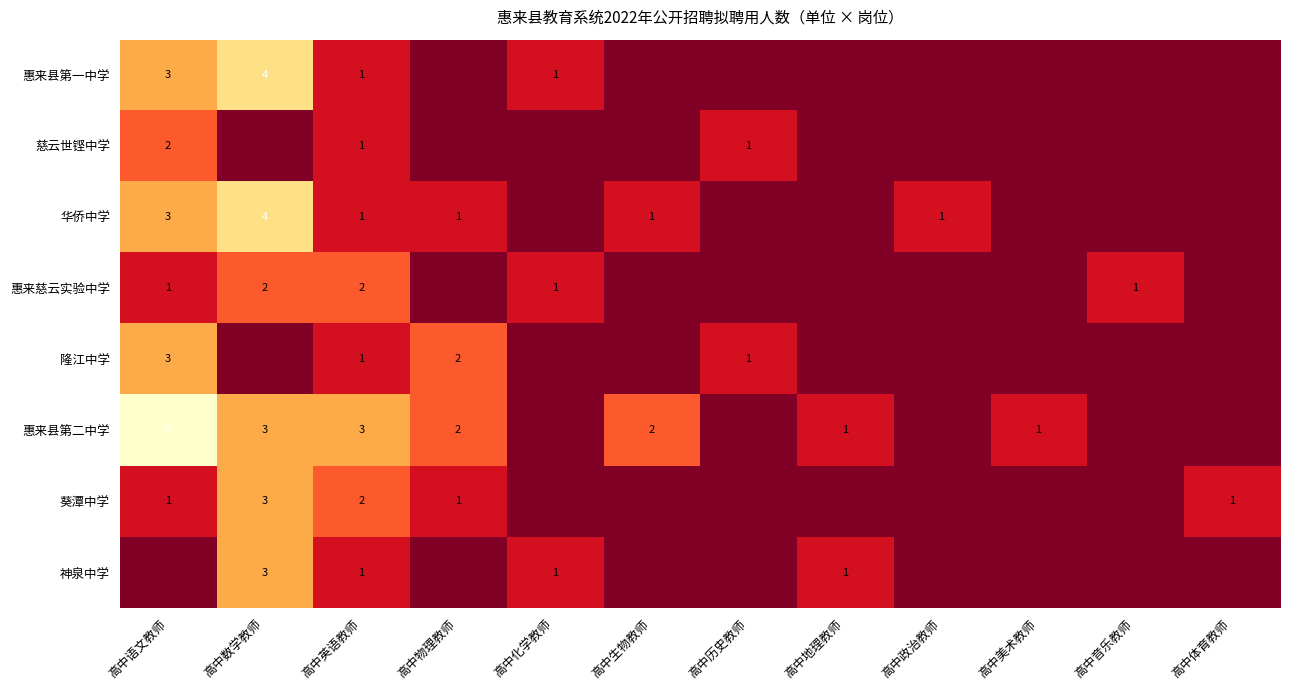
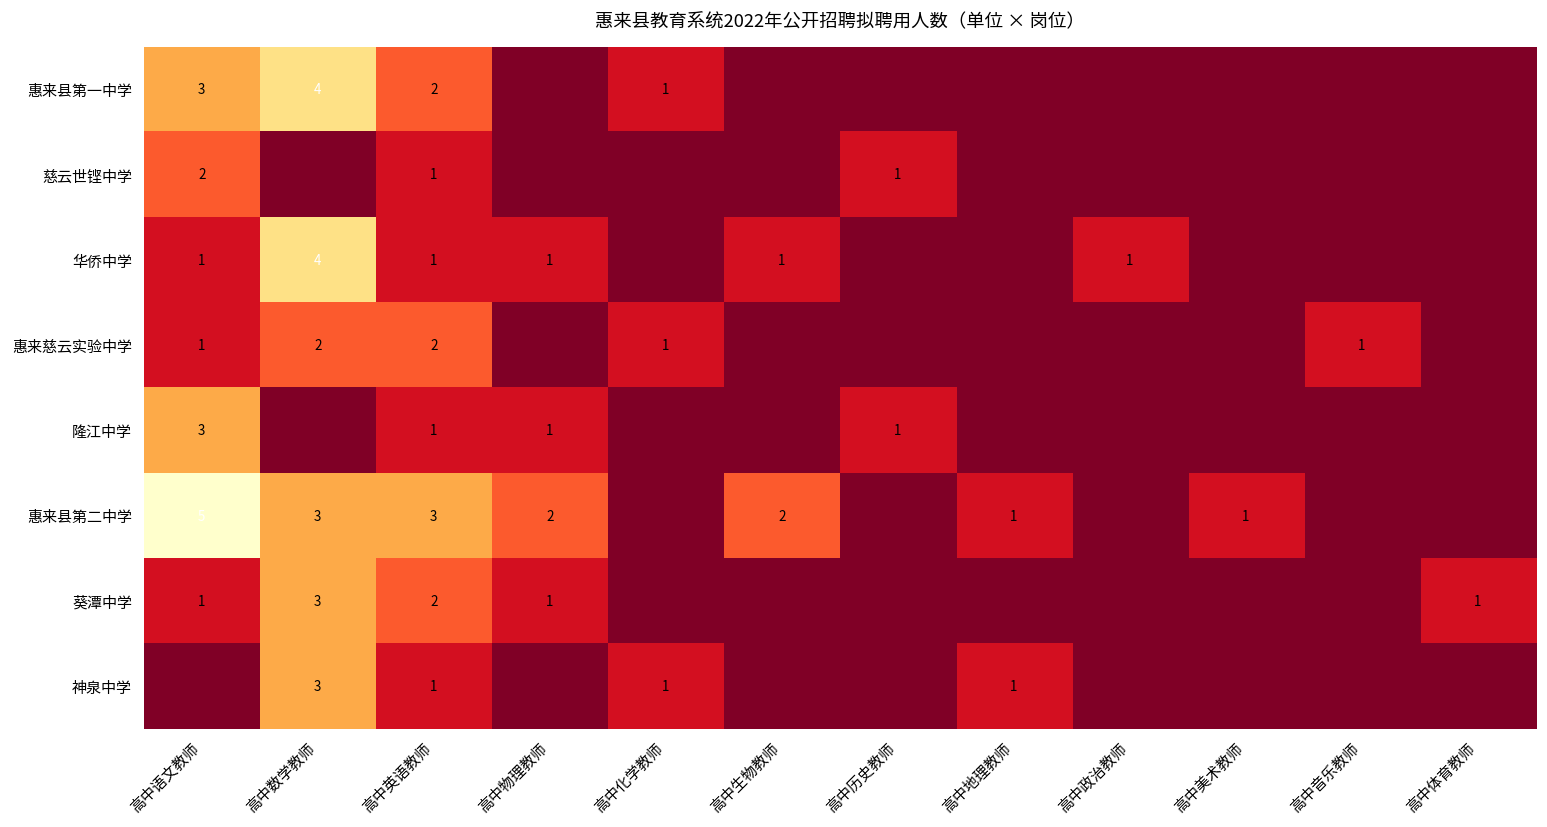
惠来县第一中学, 高中英语教师: 1 -> 2
华侨中学, 高中语文教师: 3 -> 1
隆江中学, 高中物理教师: 2 -> 1
